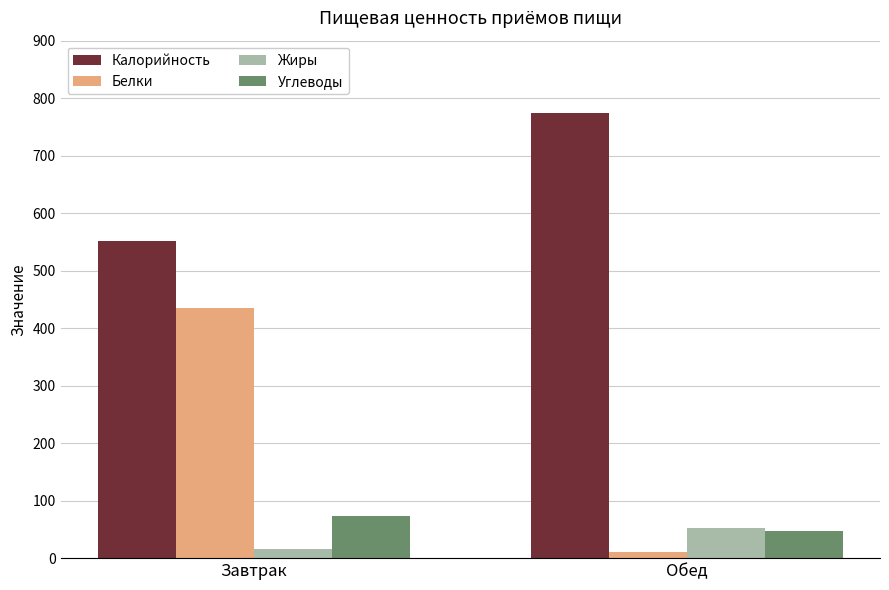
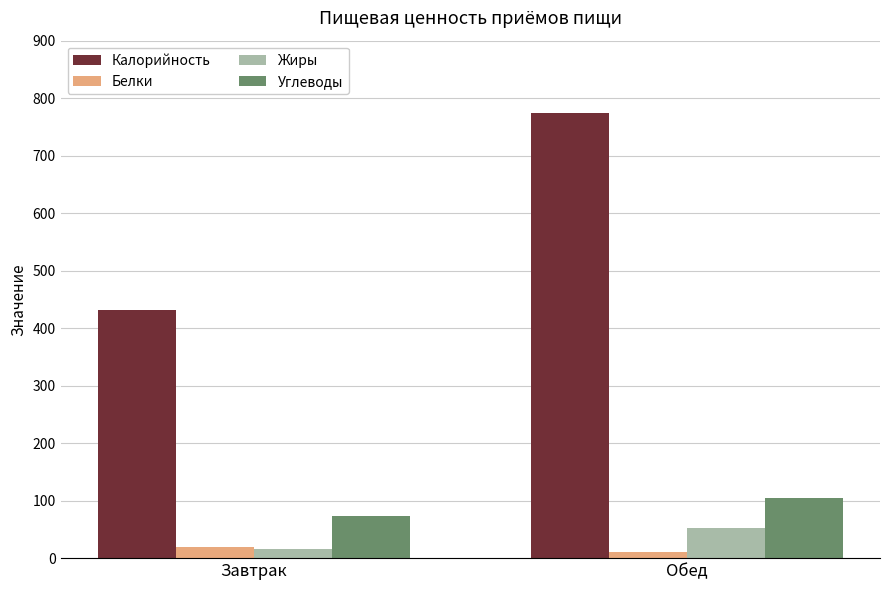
Калорийность, Завтрак: 550 -> 430
Белки, Завтрак: 440 -> 20
Углеводы, Обед: 50 -> 100
